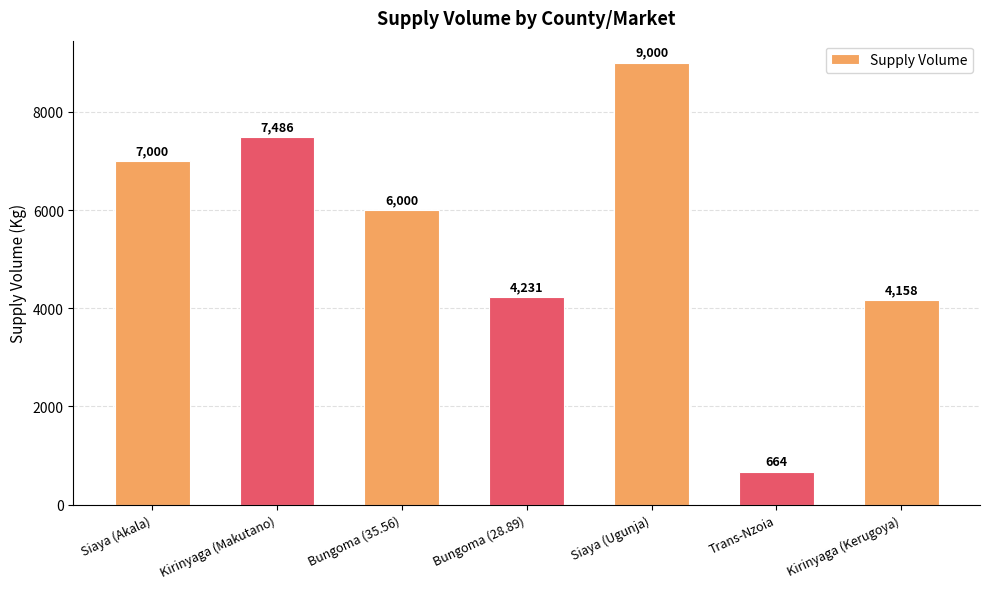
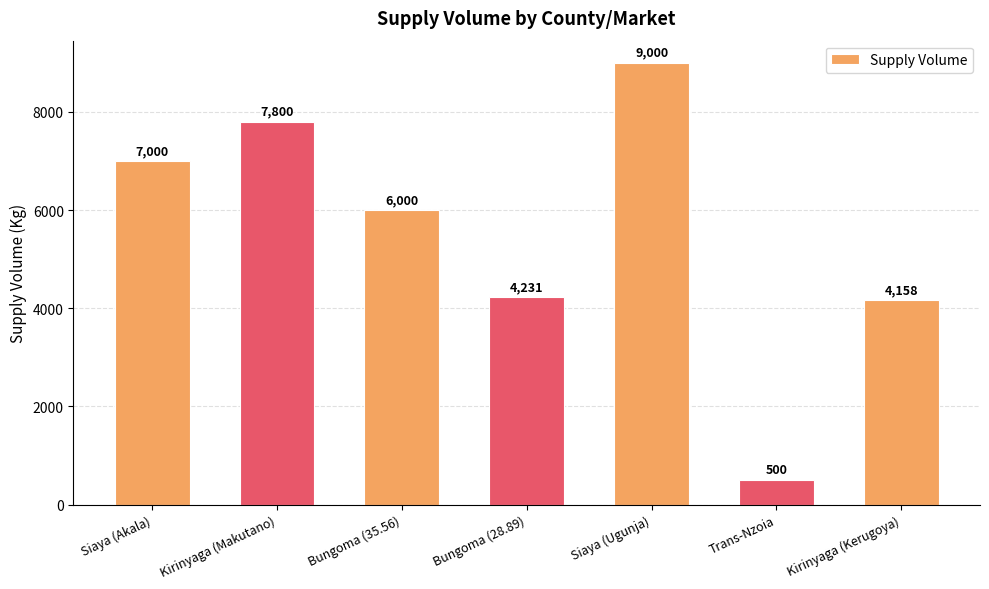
Kirinyaga (Makutano): 7,486 -> 7,800
Trans-Nzoia: 664 -> 500
